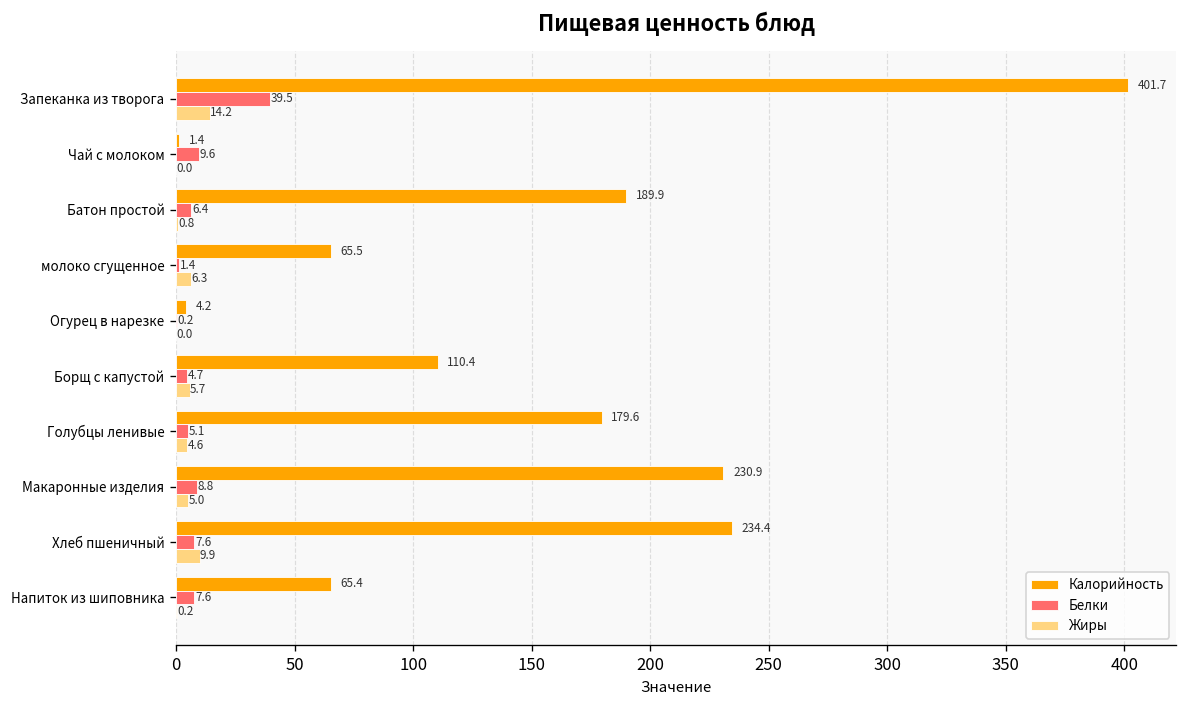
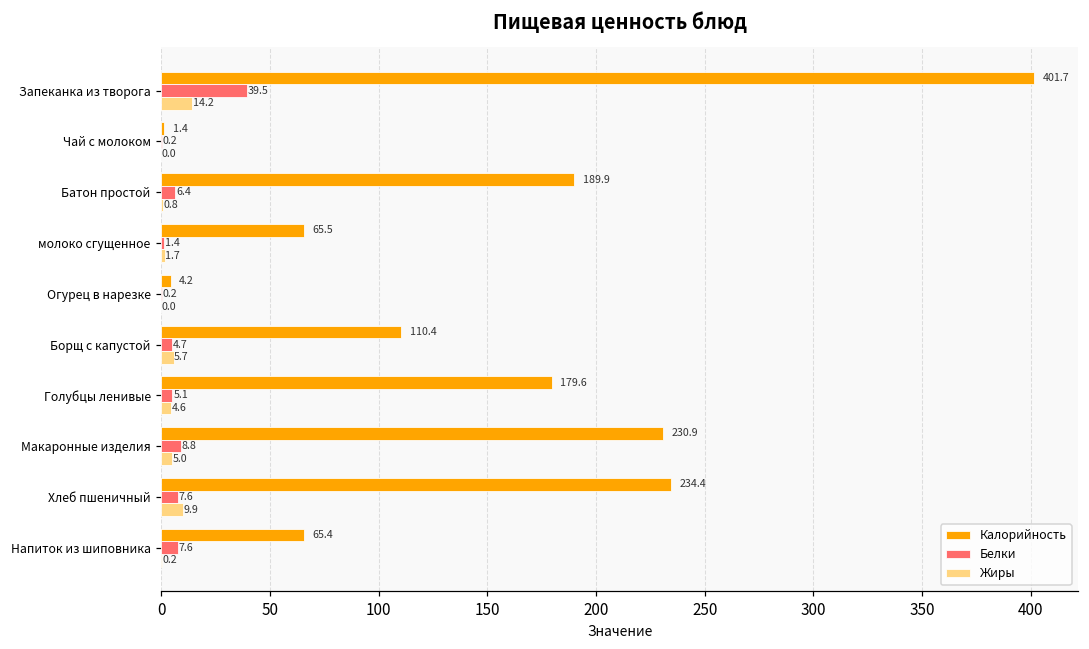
Белки, Чай с молоком: 9.6 -> 0.2
Жиры, молоко сгущенное: 6.3 -> 1.7
